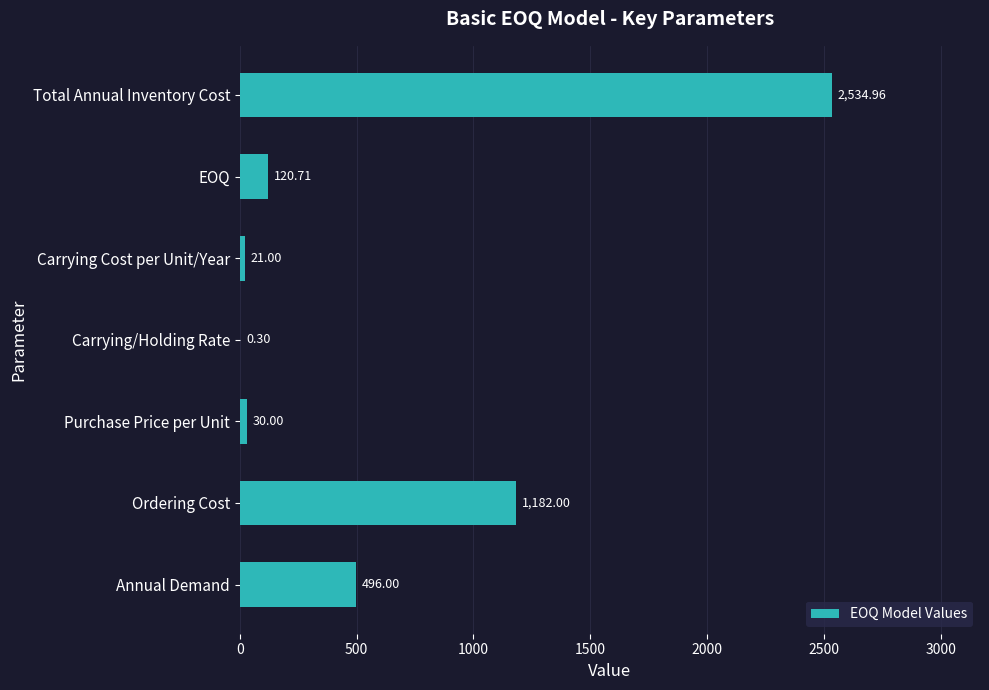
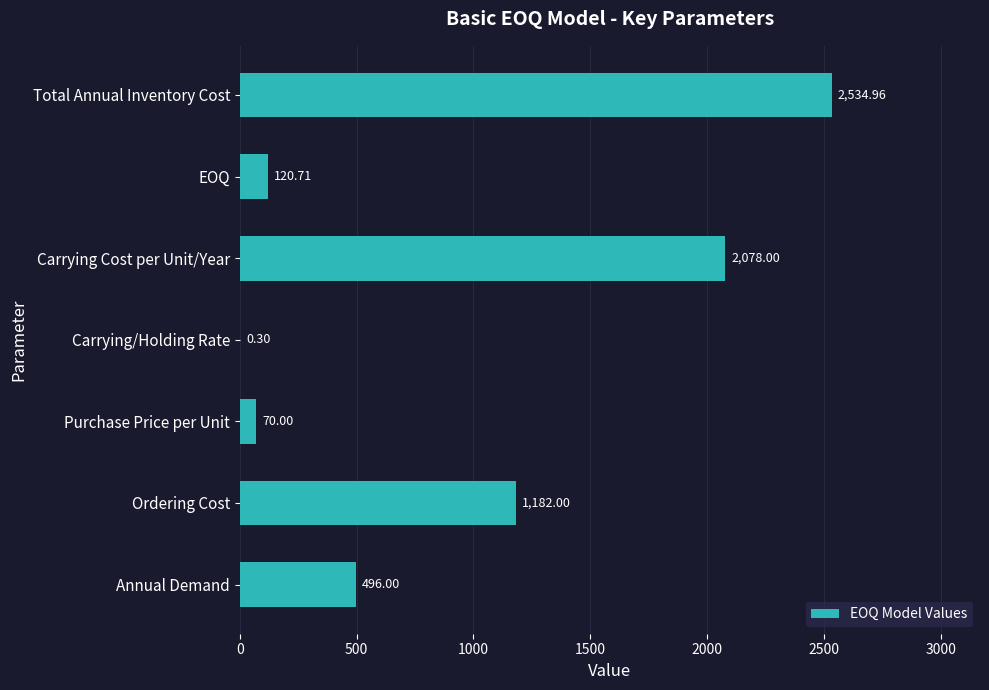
Carrying Cost per Unit/Year: 21.00 -> 2,078.00
Purchase Price per Unit: 30.00 -> 70.00
